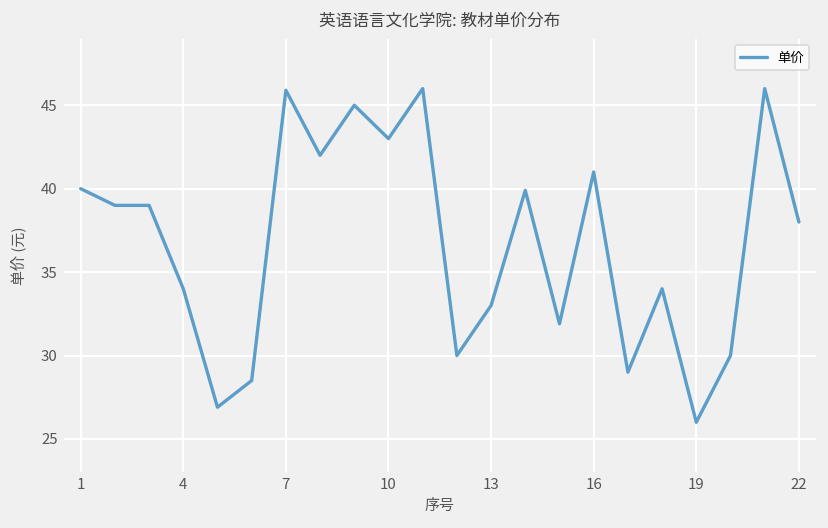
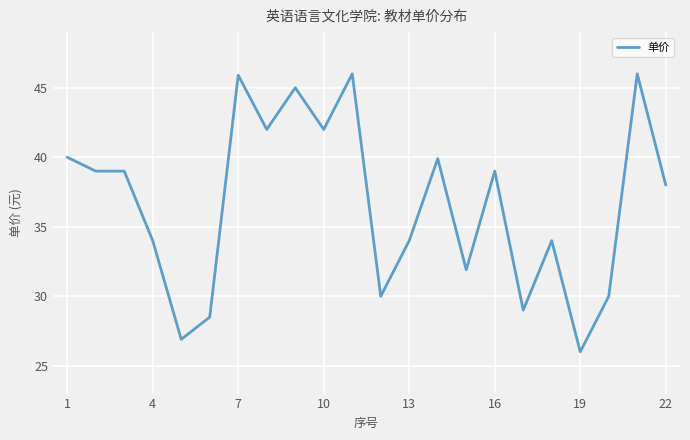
10: 43 -> 42
13: 33 -> 34
16: 41 -> 39
